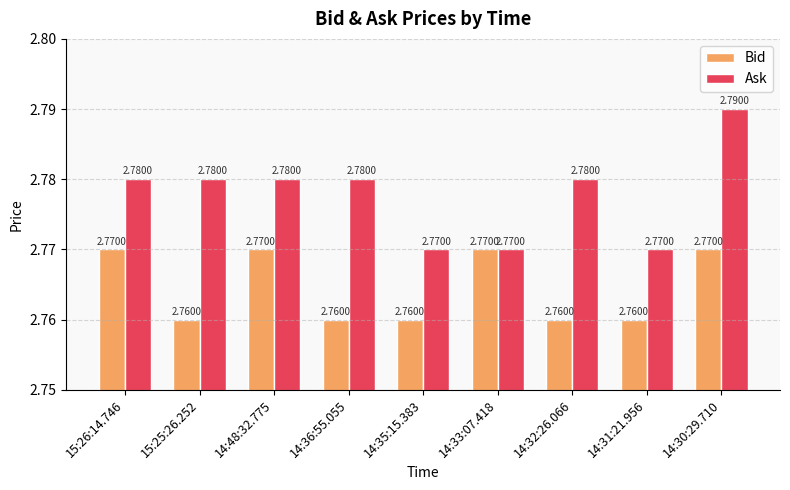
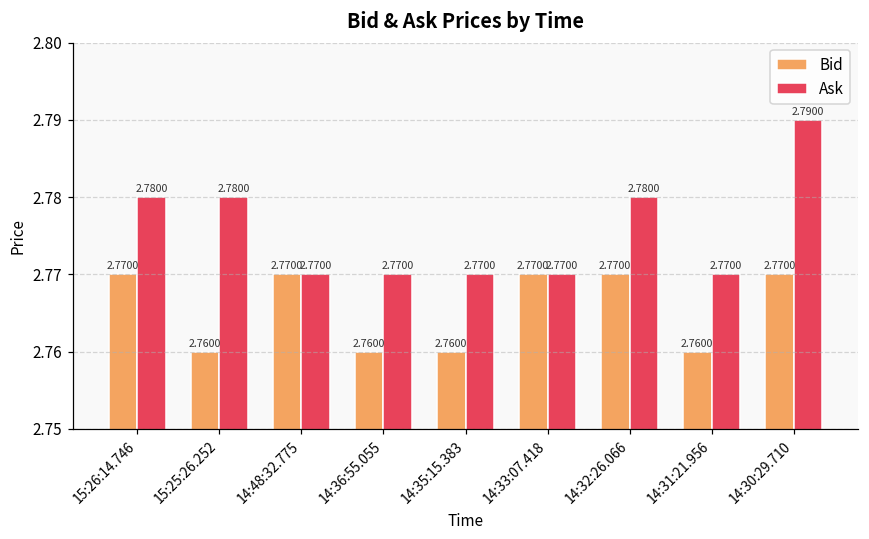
Ask, 14:48:32.775: 2.7800 -> 2.7700
Ask, 14:36:55.055: 2.7800 -> 2.7700
Bid, 14:32:26.066: 2.7600 -> 2.7700
